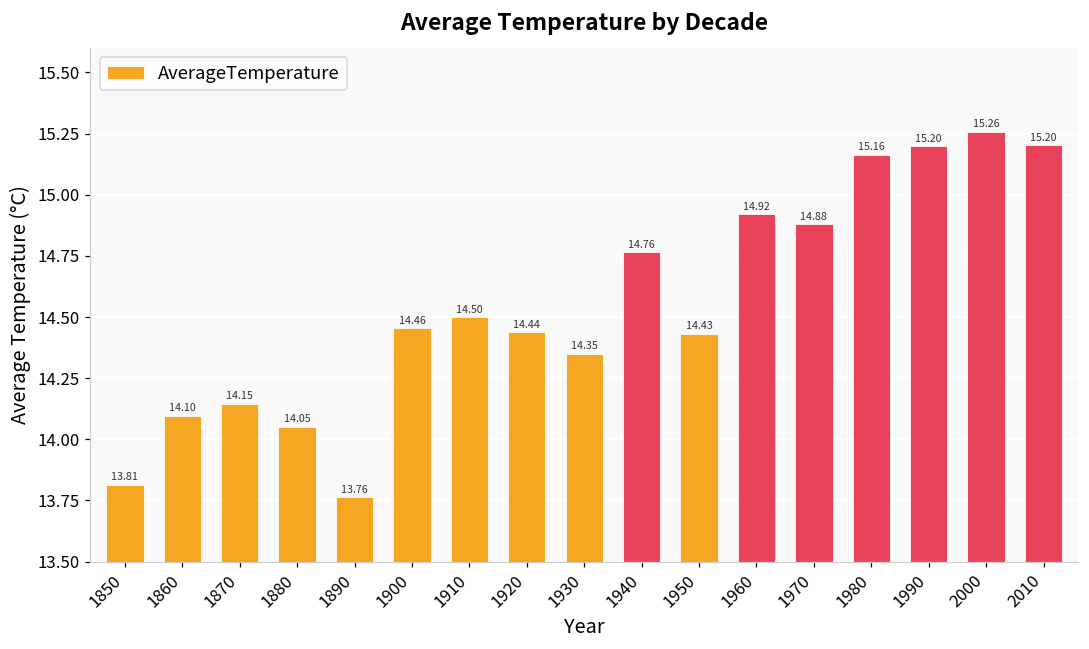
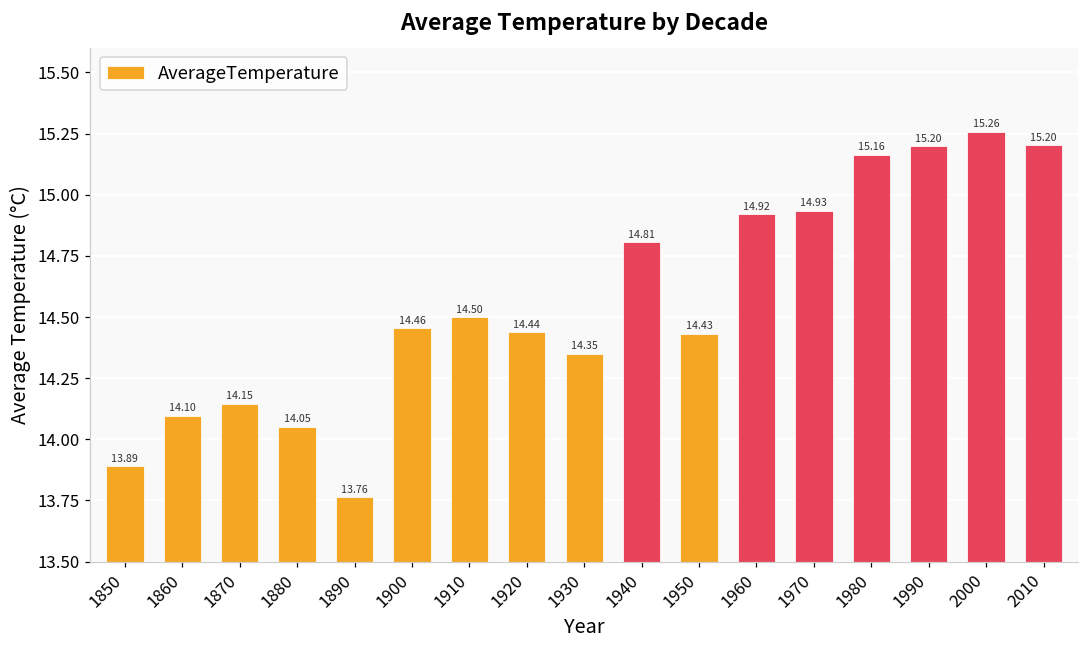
1850: 13.81 -> 13.89
1940: 14.76 -> 14.81
1970: 14.88 -> 14.93
